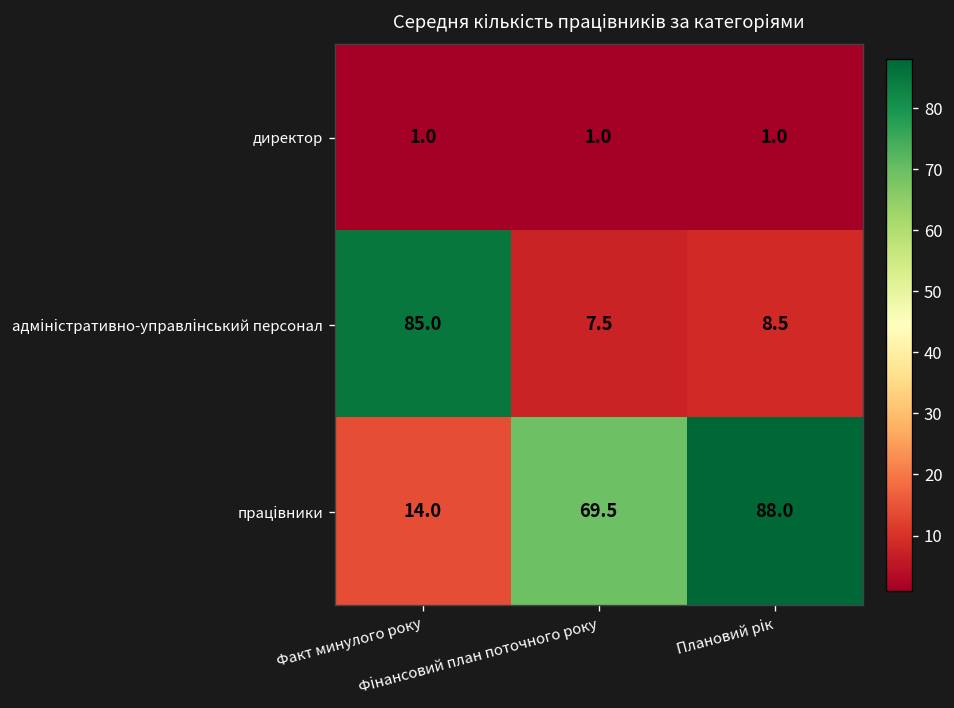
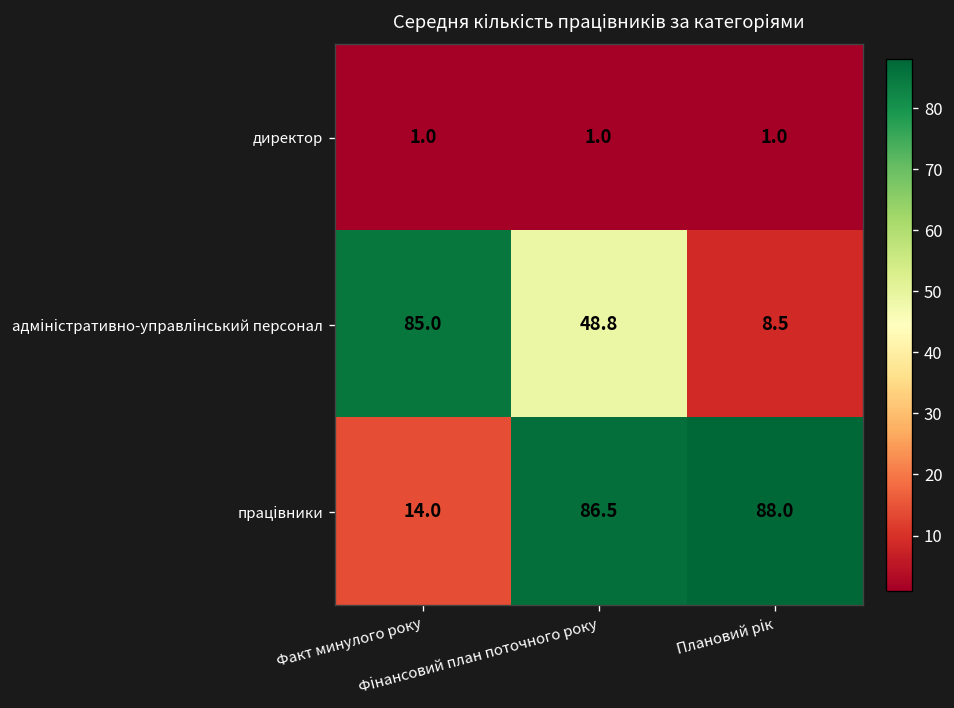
адміністративно-управлінський персонал, Фінансовий план поточного року: 7.5 -> 48.8
працівники, Фінансовий план поточного року: 69.5 -> 86.5
